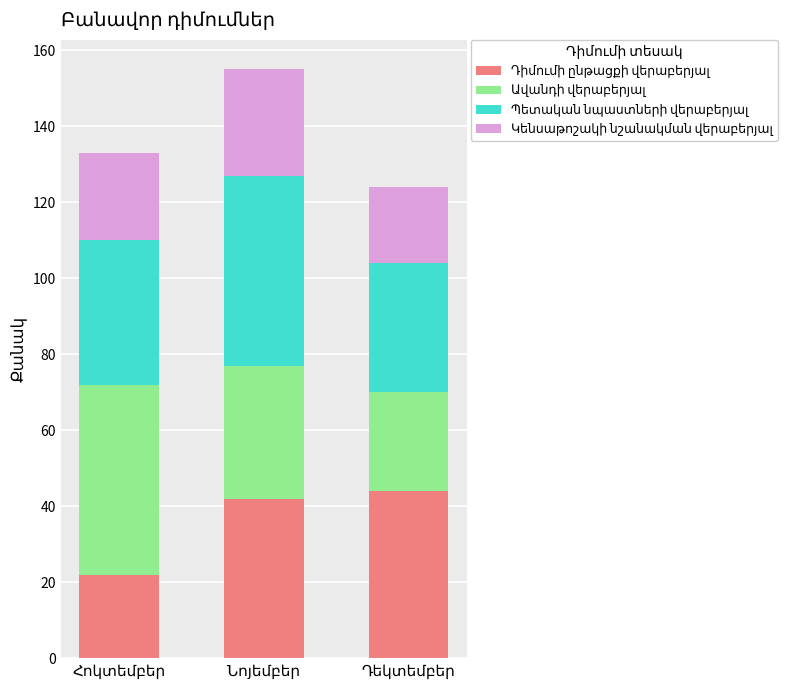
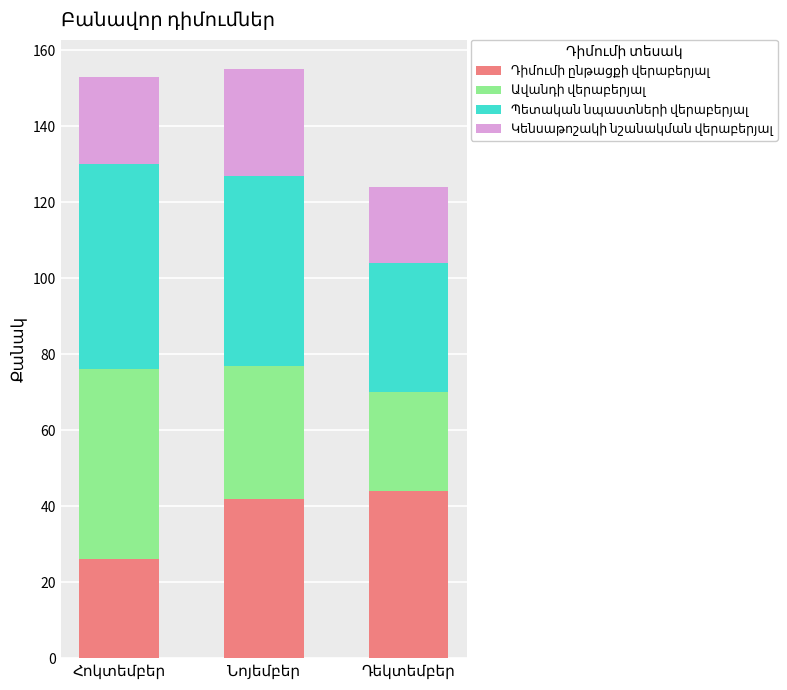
Դիմումի ընթացքի վերաբերյալ, Հոկտեմբեր: 22 -> 26
Պետական նպաստների վերաբերյալ, Հոկտեմբեր: 38 -> 54
